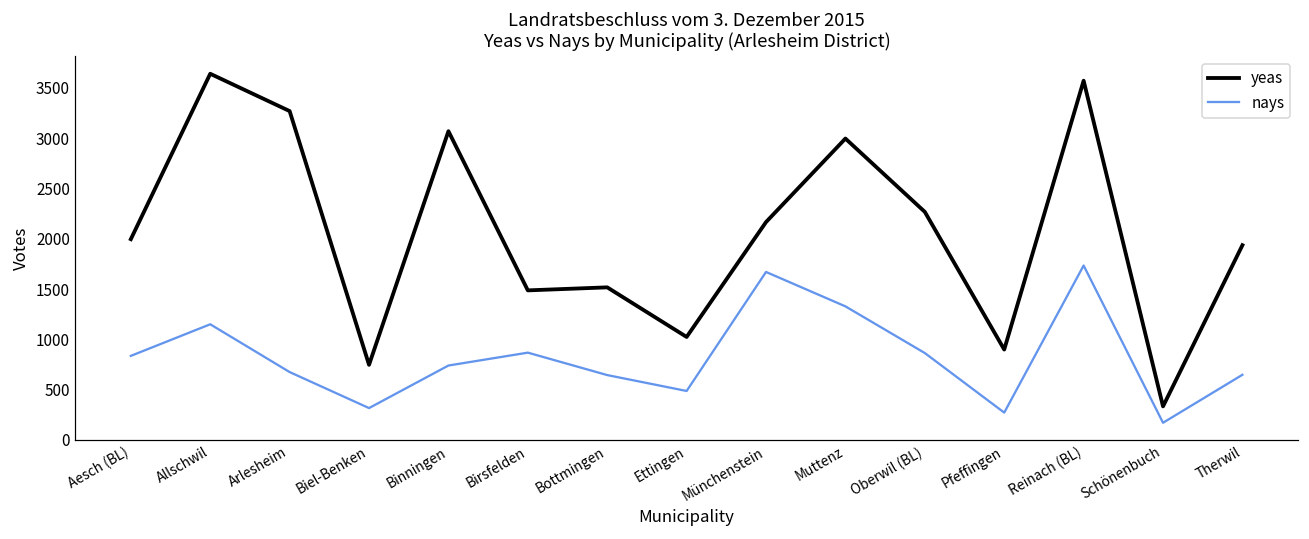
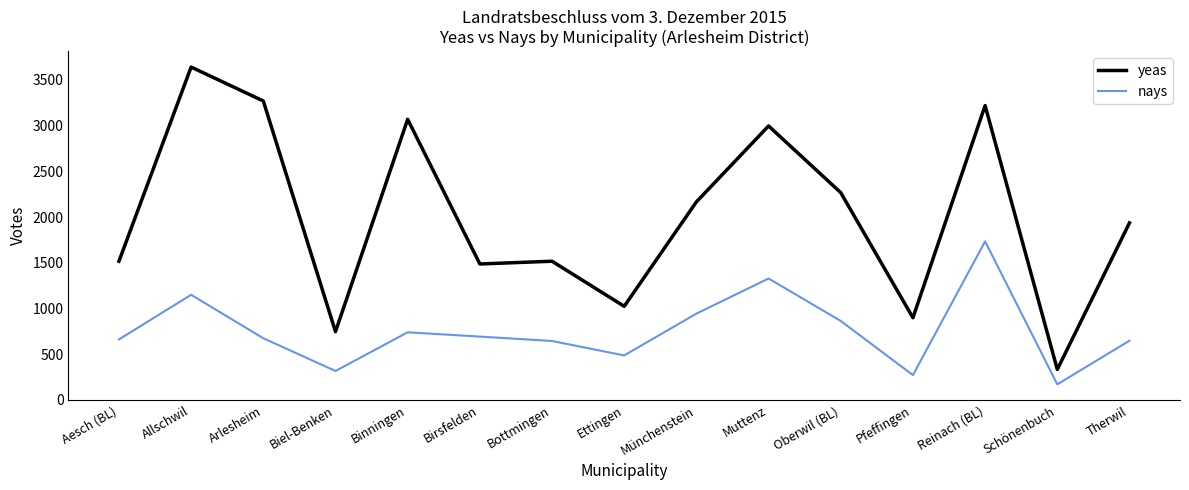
yeas, Aesch (BL): 2000 -> 1500
nays, Aesch (BL): 800 -> 700
nays, Birsfelden: 900 -> 700
nays, Münchenstein: 1700 -> 900
yeas, Reinach (BL): 3600 -> 3200
